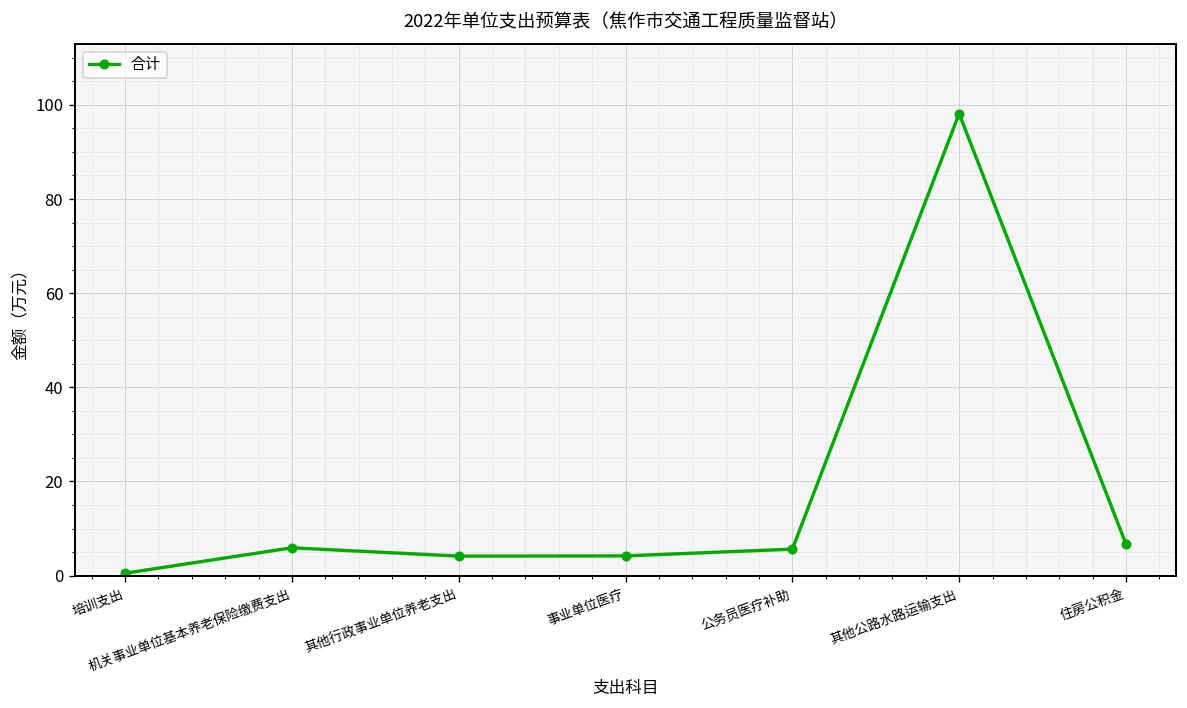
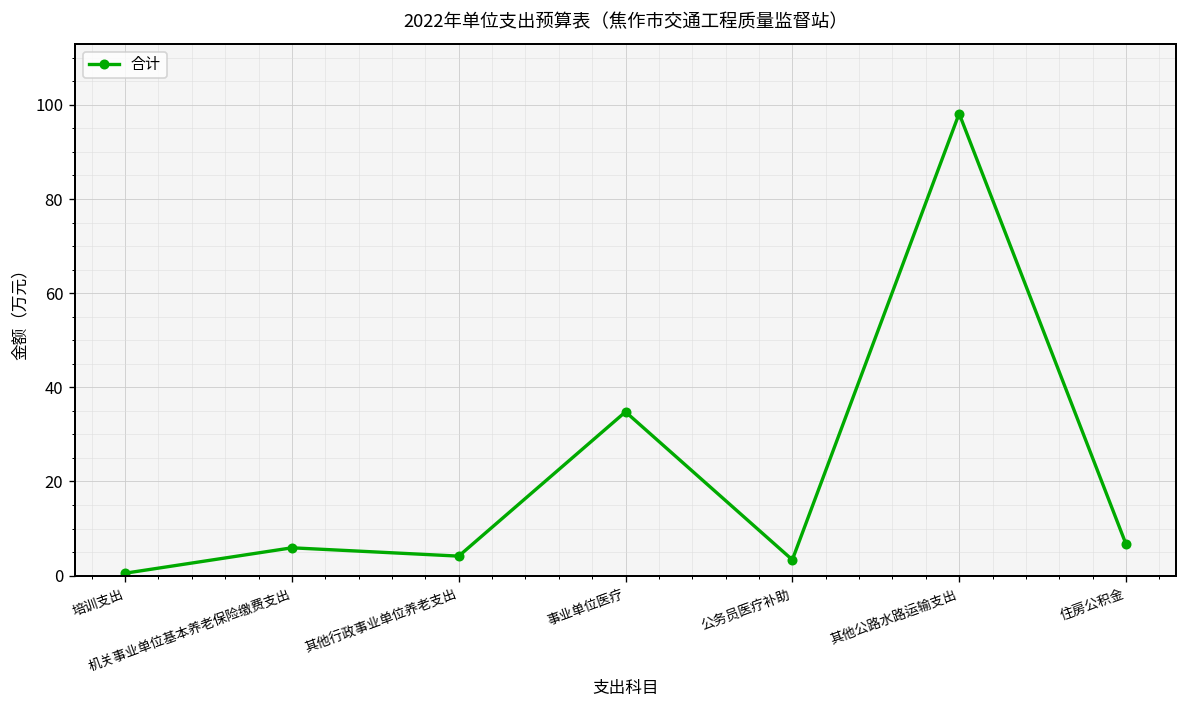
事业单位医疗: 4 -> 35
公务员医疗补助: 6 -> 3
